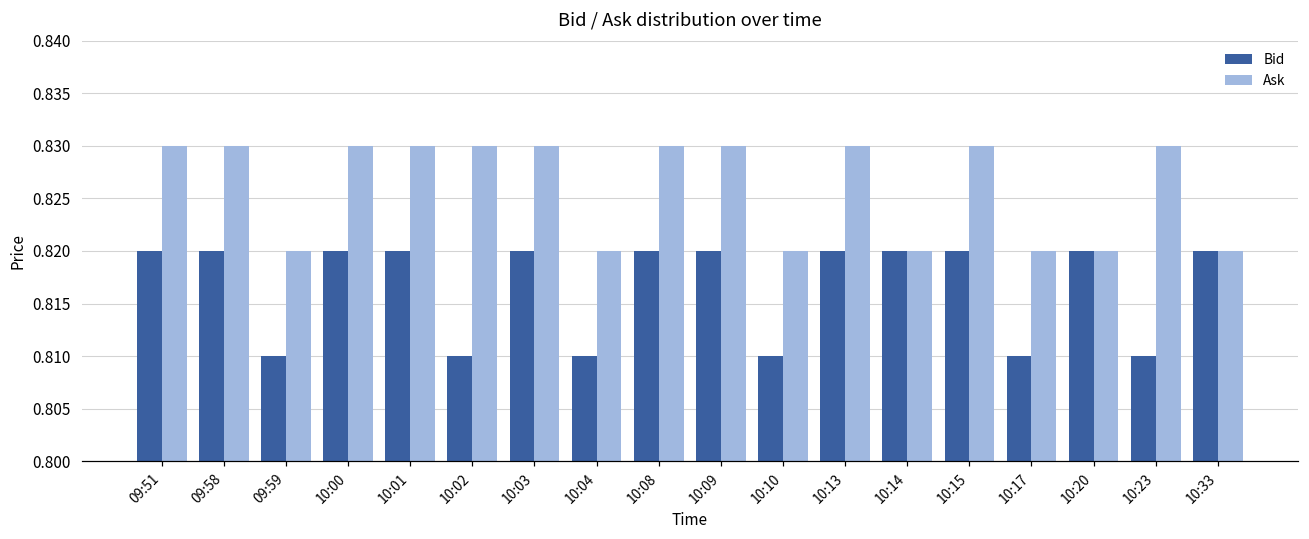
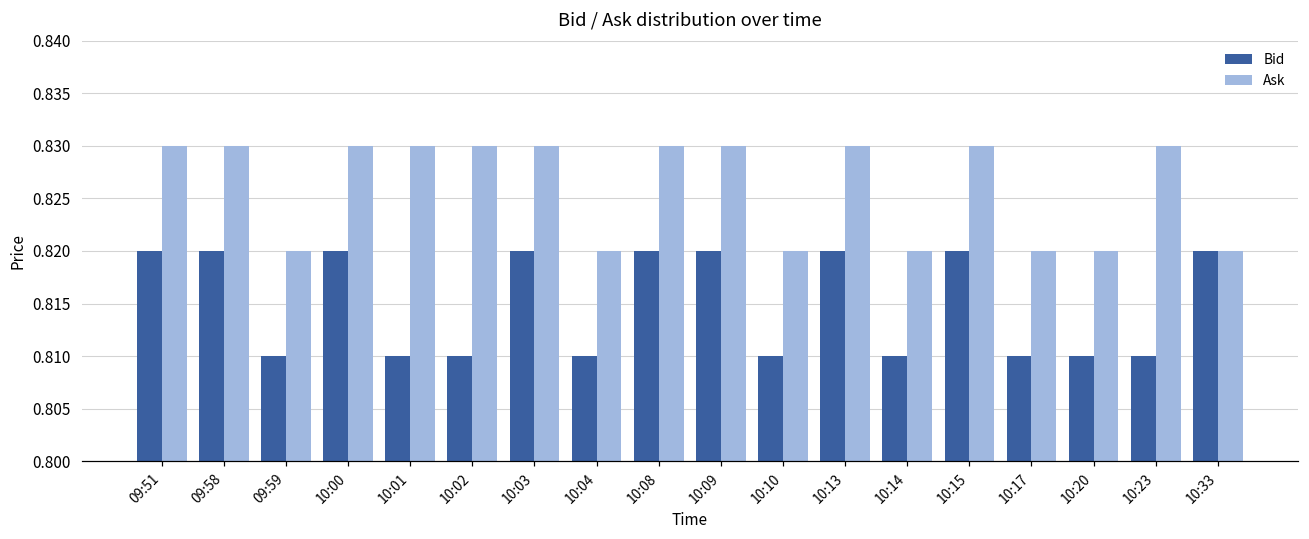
Bid, 10:01: 0.82 -> 0.81
Bid, 10:14: 0.82 -> 0.81
Bid, 10:20: 0.82 -> 0.81
